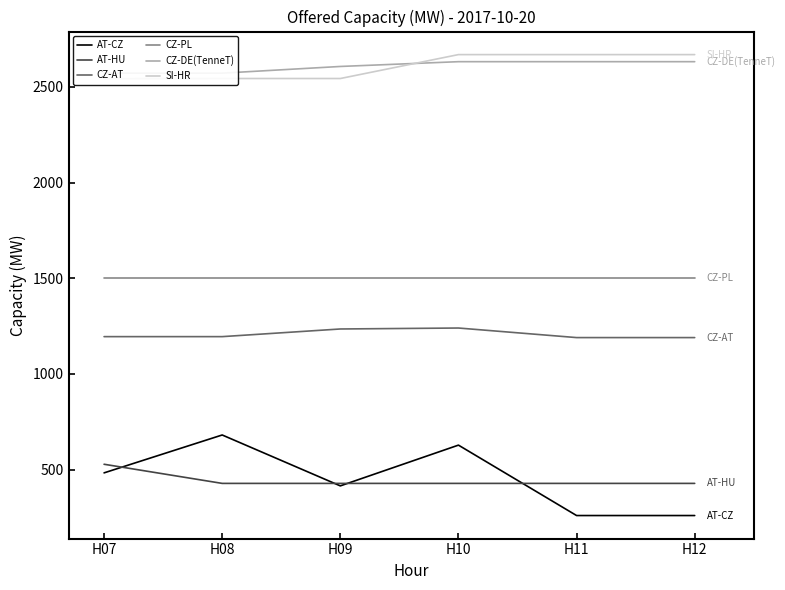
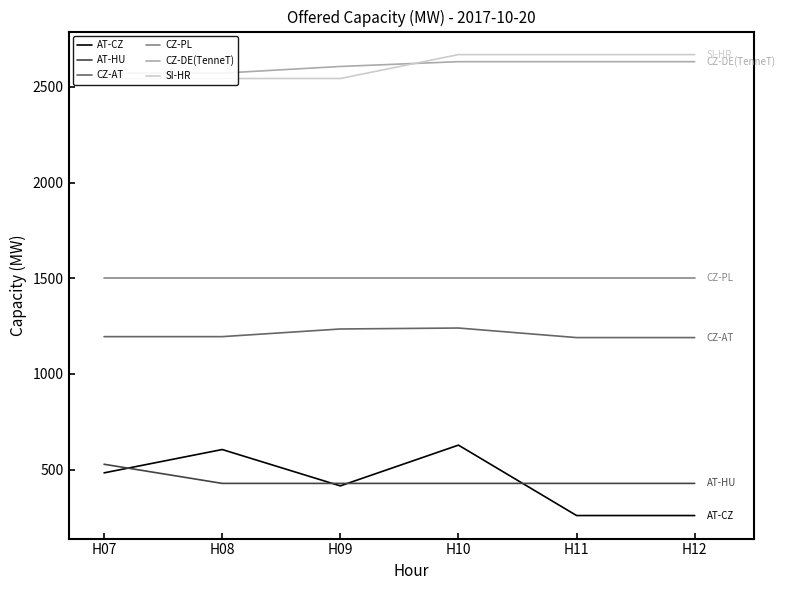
AT-CZ, H08: 680 -> 610
